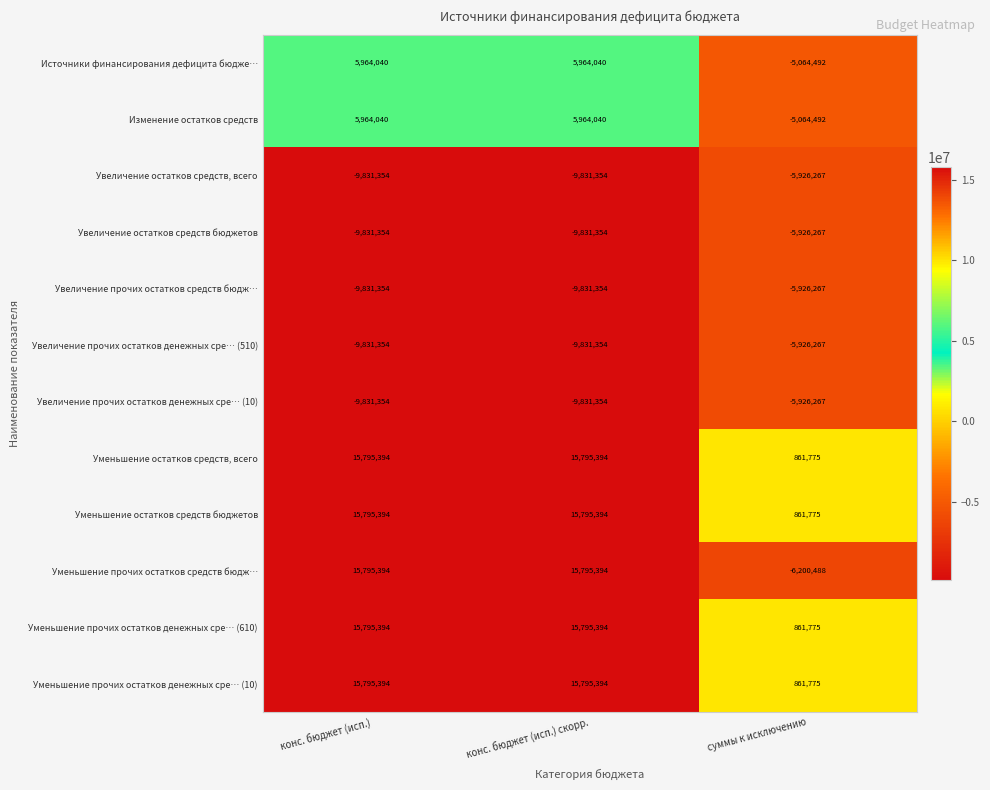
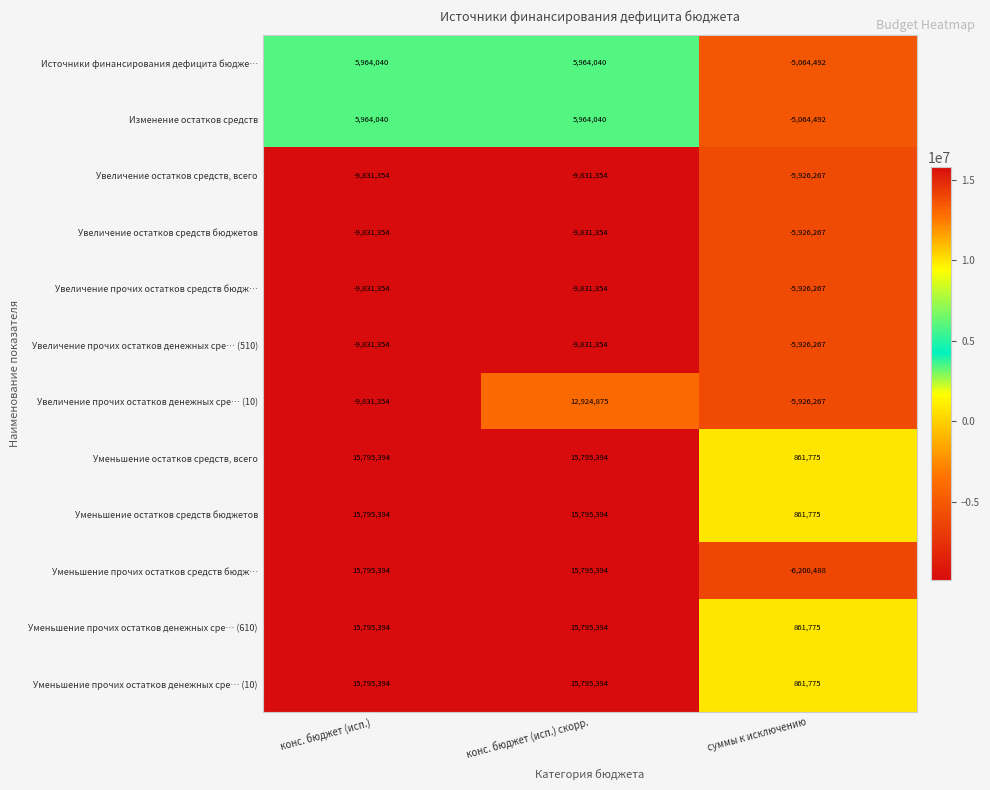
Увеличение прочих остатков денежных сре… (10), конс. бюджет (исп.) скорр.: -9,831,354 -> 12,924,875
